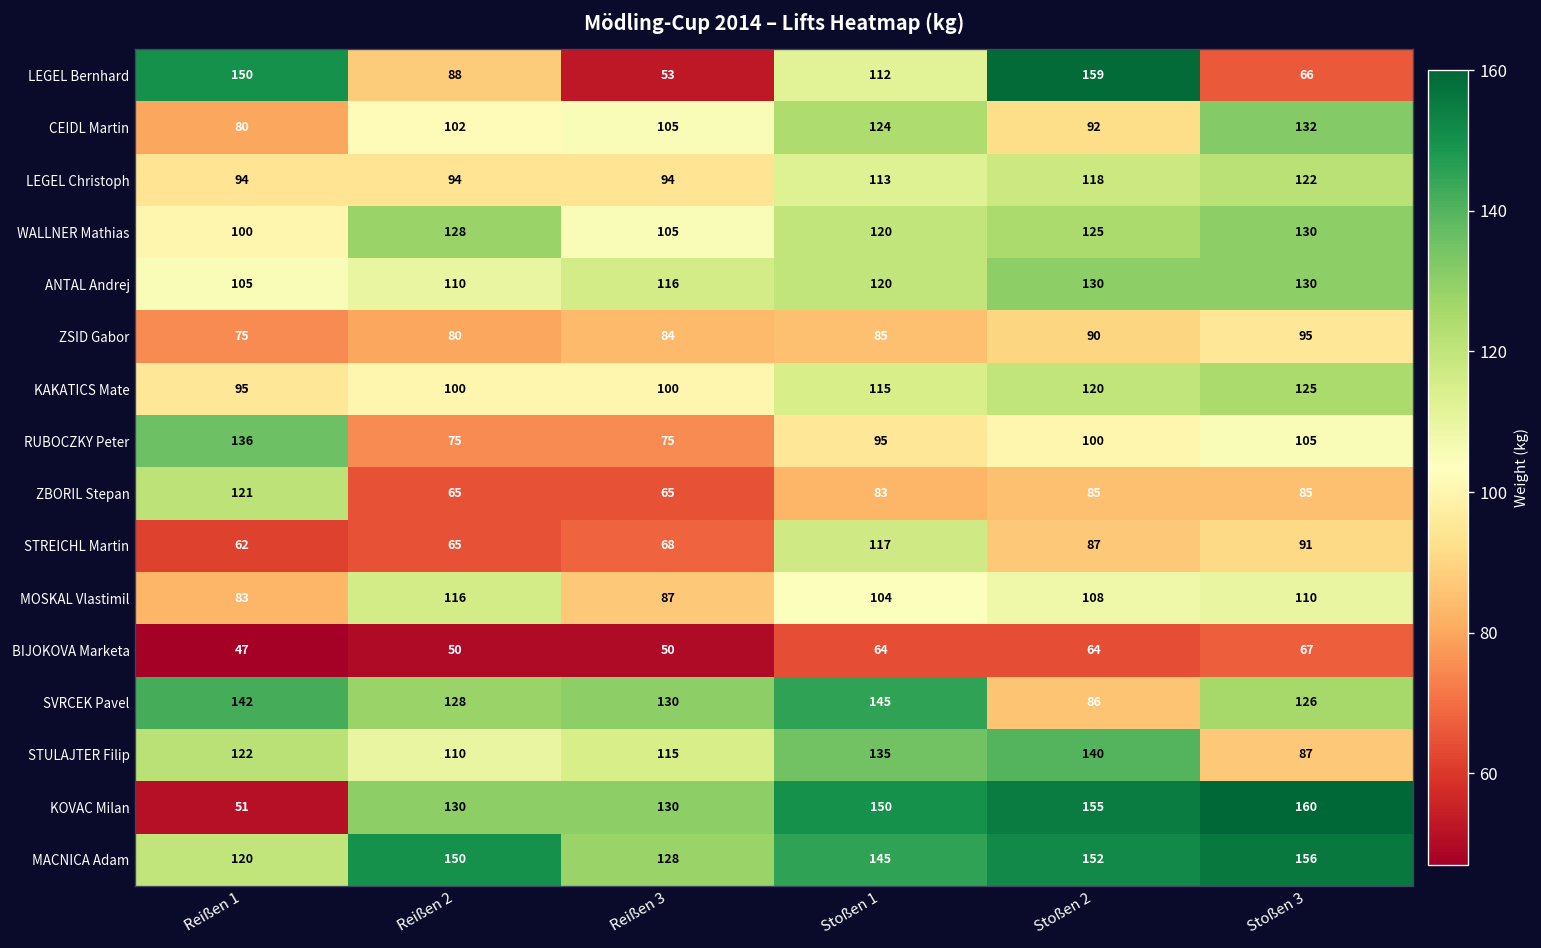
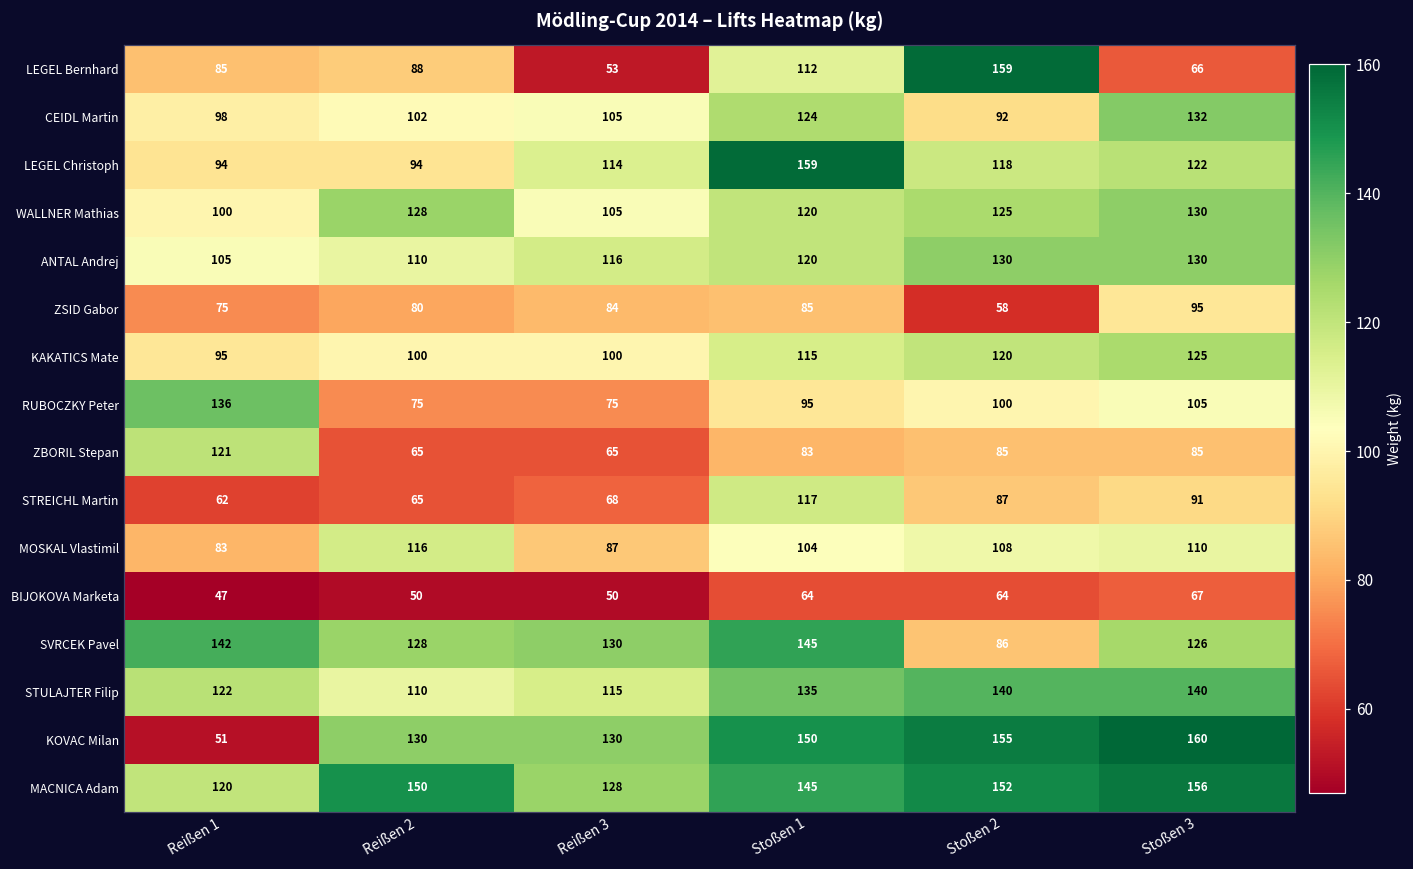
LEGEL Bernhard, Reißen 1: 150 -> 85
CEIDL Martin, Reißen 1: 80 -> 98
LEGEL Christoph, Reißen 3: 94 -> 114
LEGEL Christoph, Stoßen 1: 113 -> 159
ZSID Gabor, Stoßen 2: 90 -> 58
STULAJTER Filip, Stoßen 3: 87 -> 140
